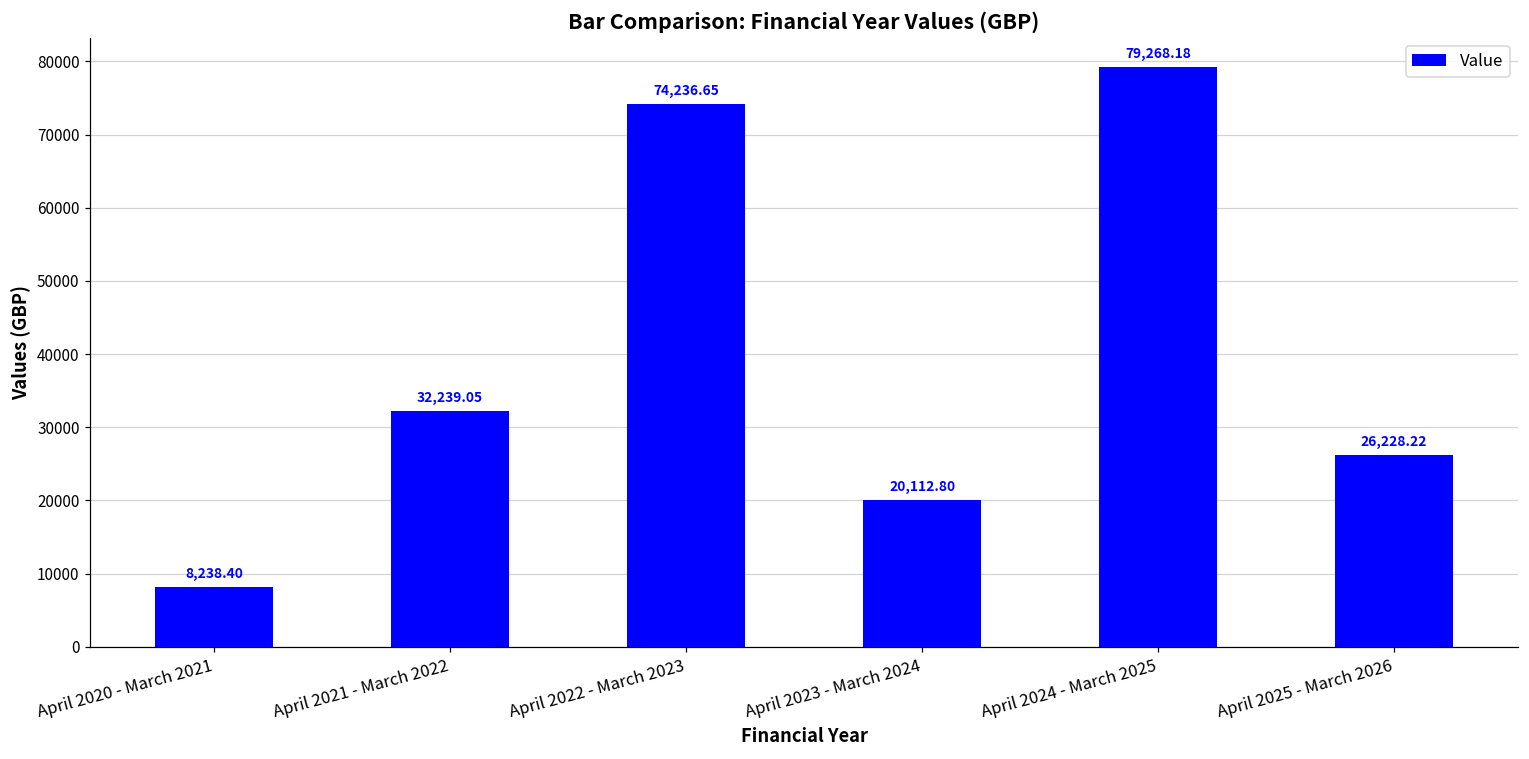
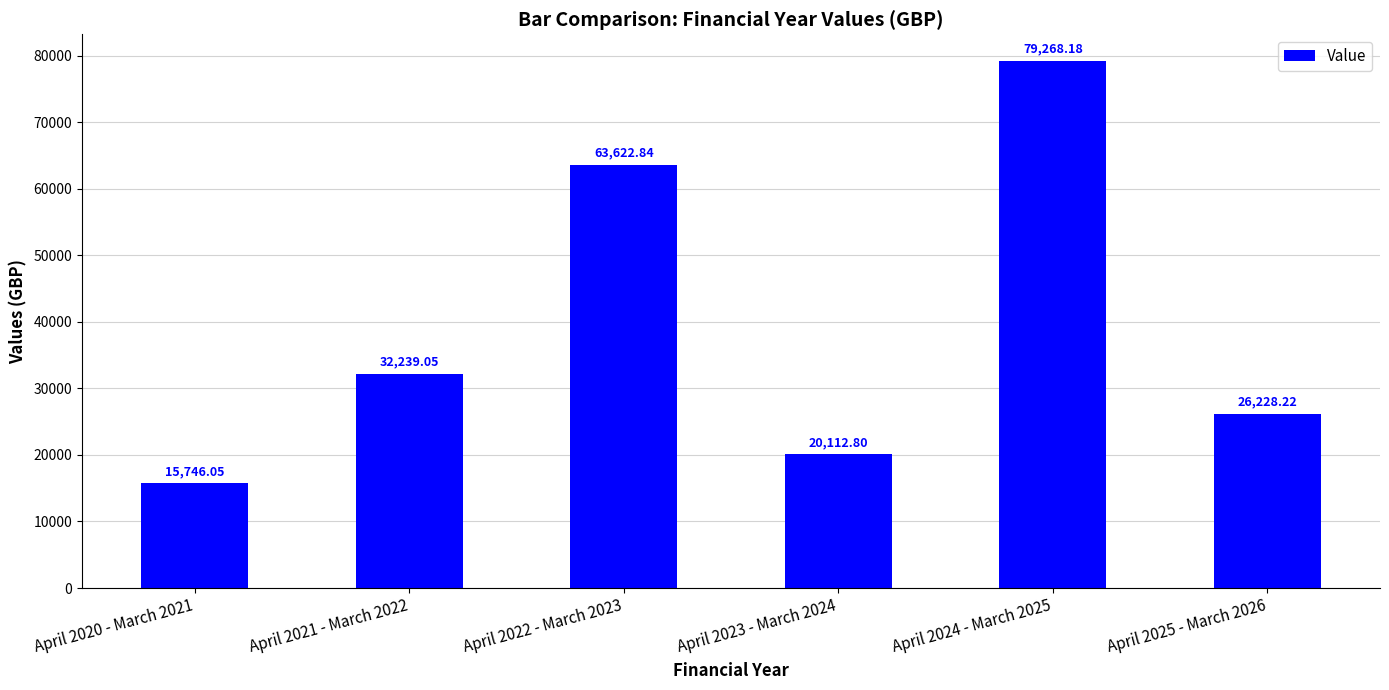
April 2020 - March 2021: 8,238.40 -> 15,746.05
April 2022 - March 2023: 74,236.65 -> 63,622.84
